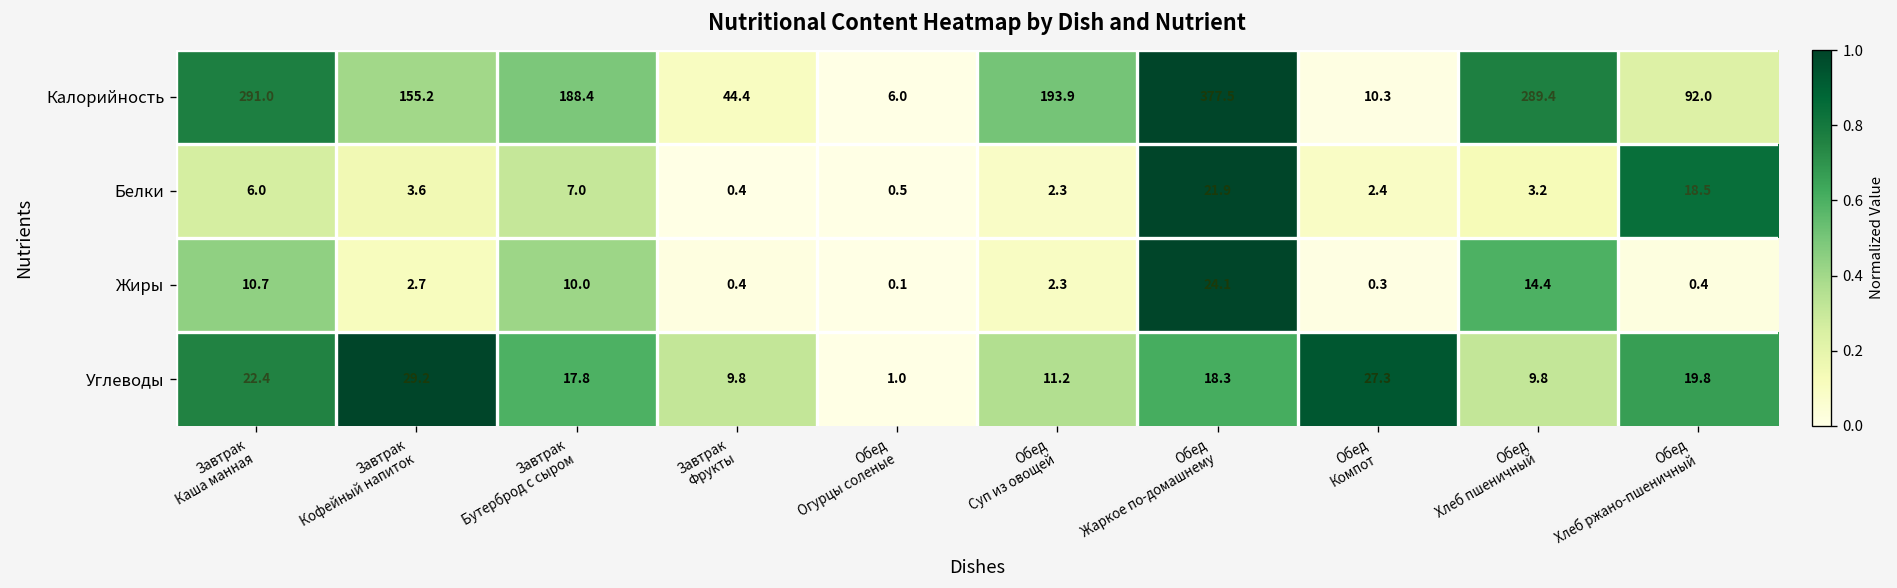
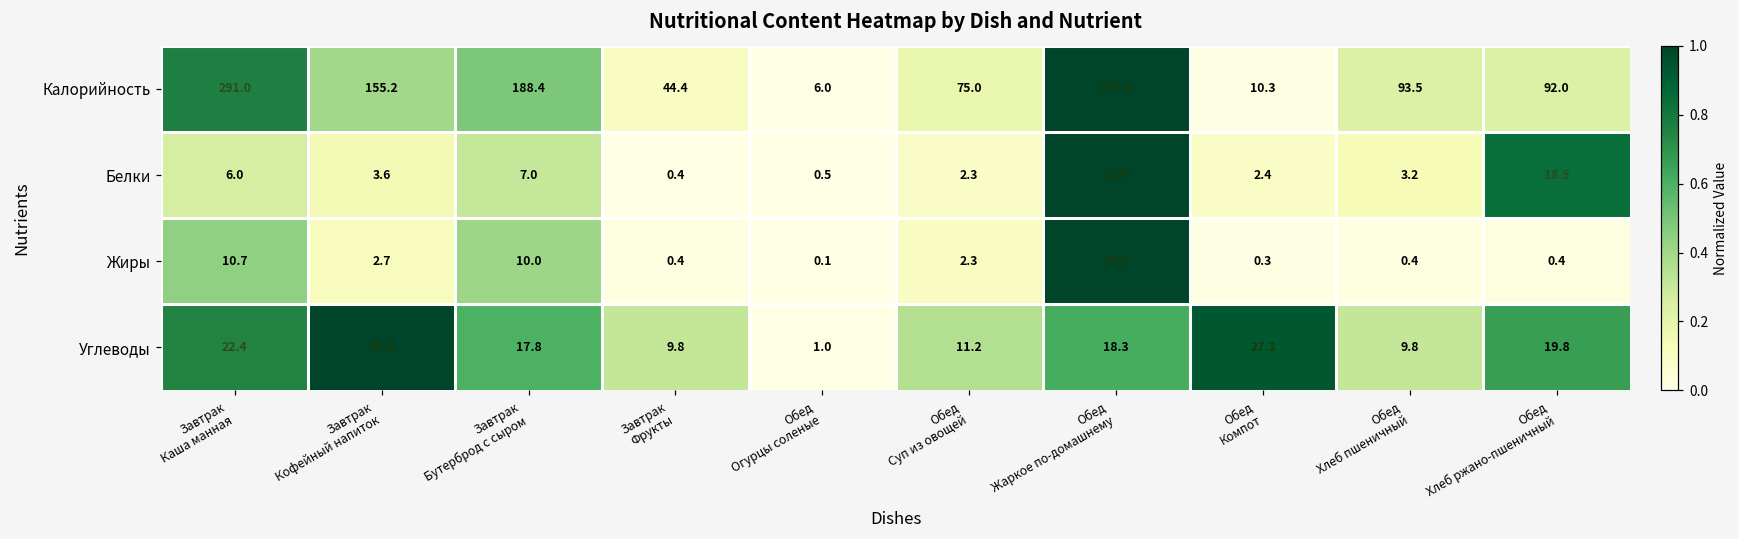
Калорийность, Обед Суп из овощей: 193.9 -> 75.0
Калорийность, Обед Хлеб пшеничный: 289.4 -> 93.5
Жиры, Обед Хлеб пшеничный: 14.4 -> 0.4
